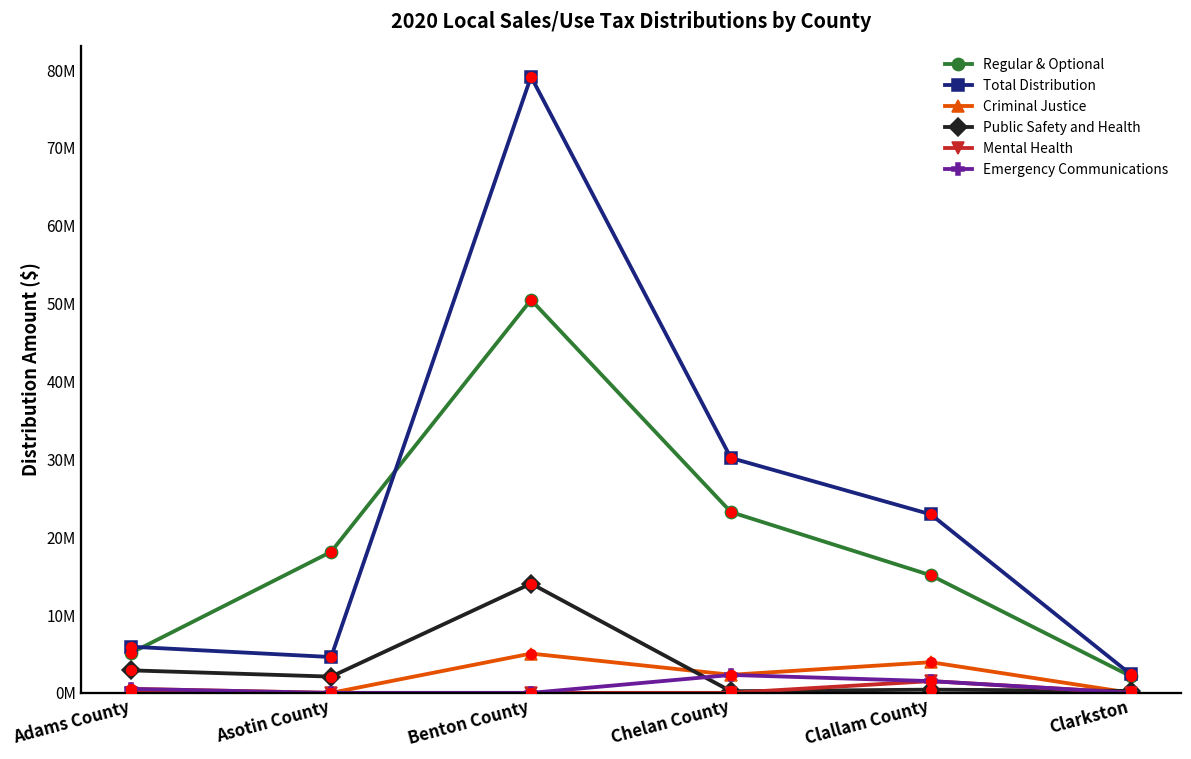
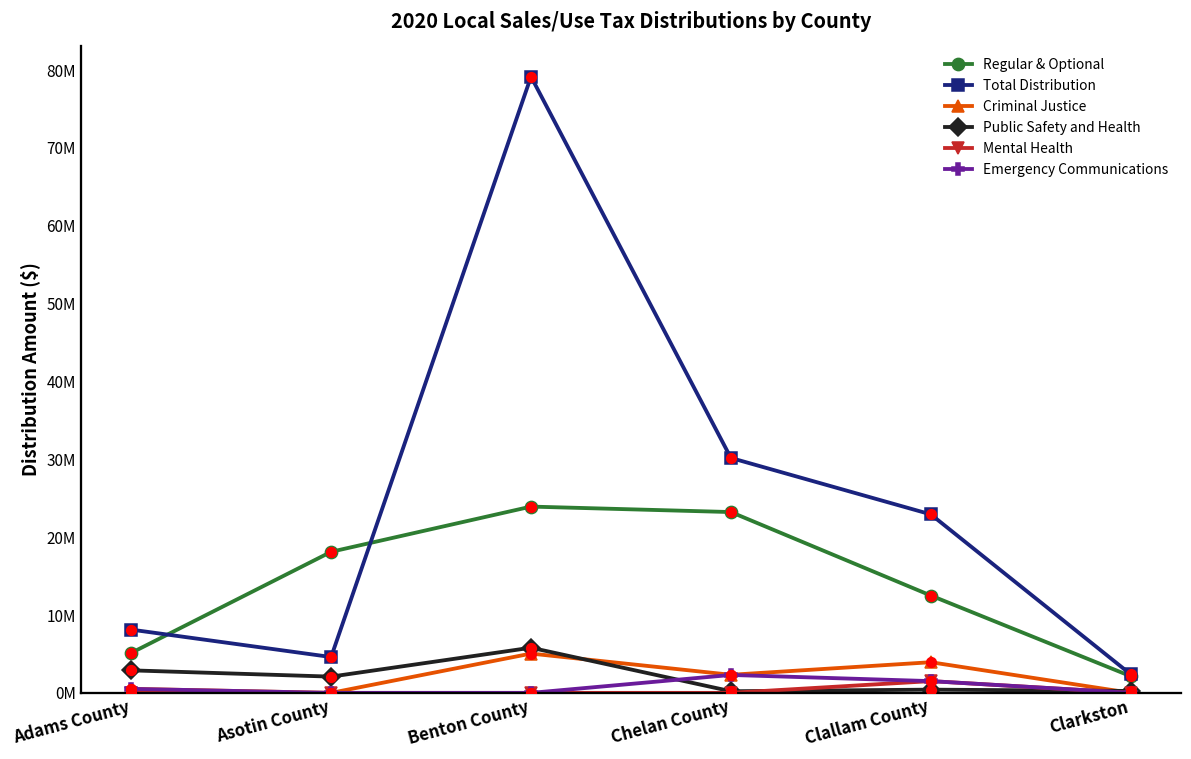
Total Distribution, Adams County: 6000000 -> 8000000
Regular & Optional, Benton County: 50000000 -> 24000000
Public Safety and Health, Benton County: 14000000 -> 6000000
Regular & Optional, Clallam County: 15000000 -> 13000000
